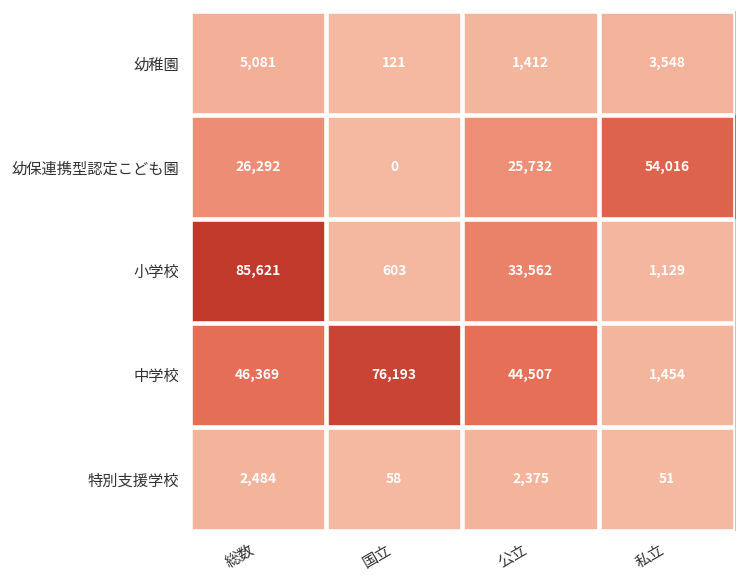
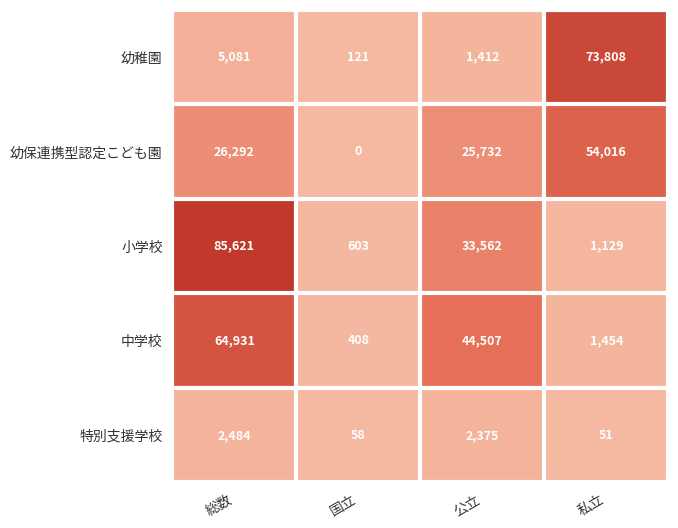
幼稚園, 私立: 3,548 -> 73,808
中学校, 総数: 46,369 -> 64,931
中学校, 国立: 76,193 -> 408
